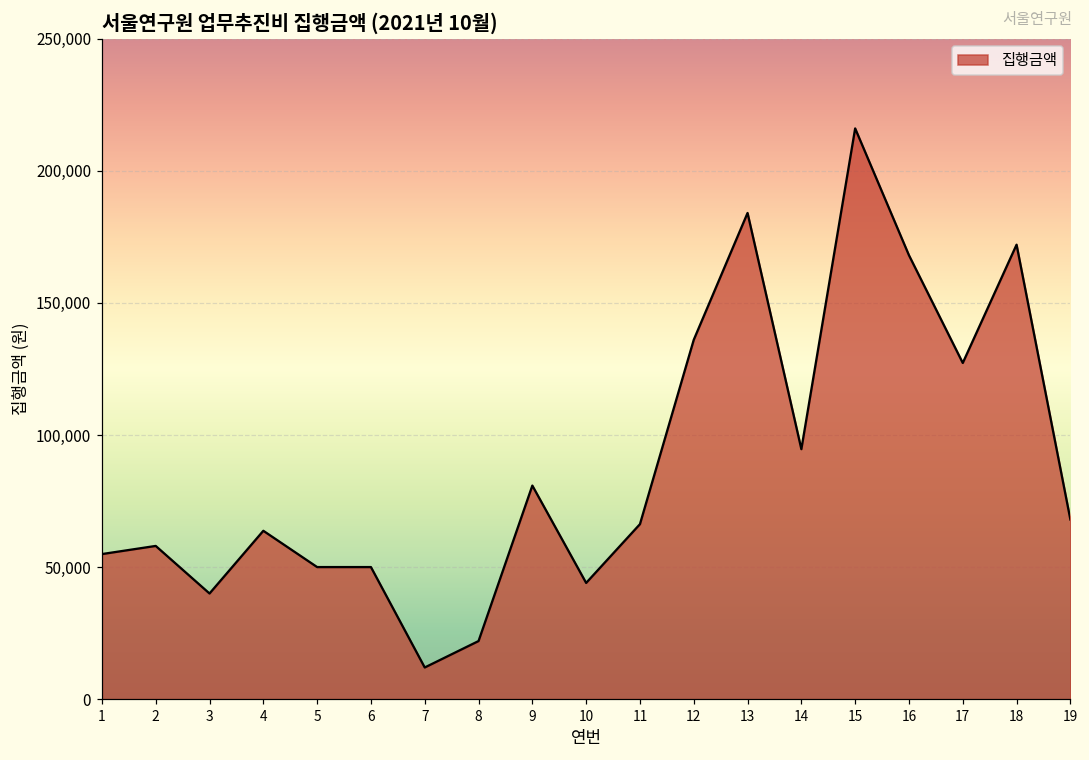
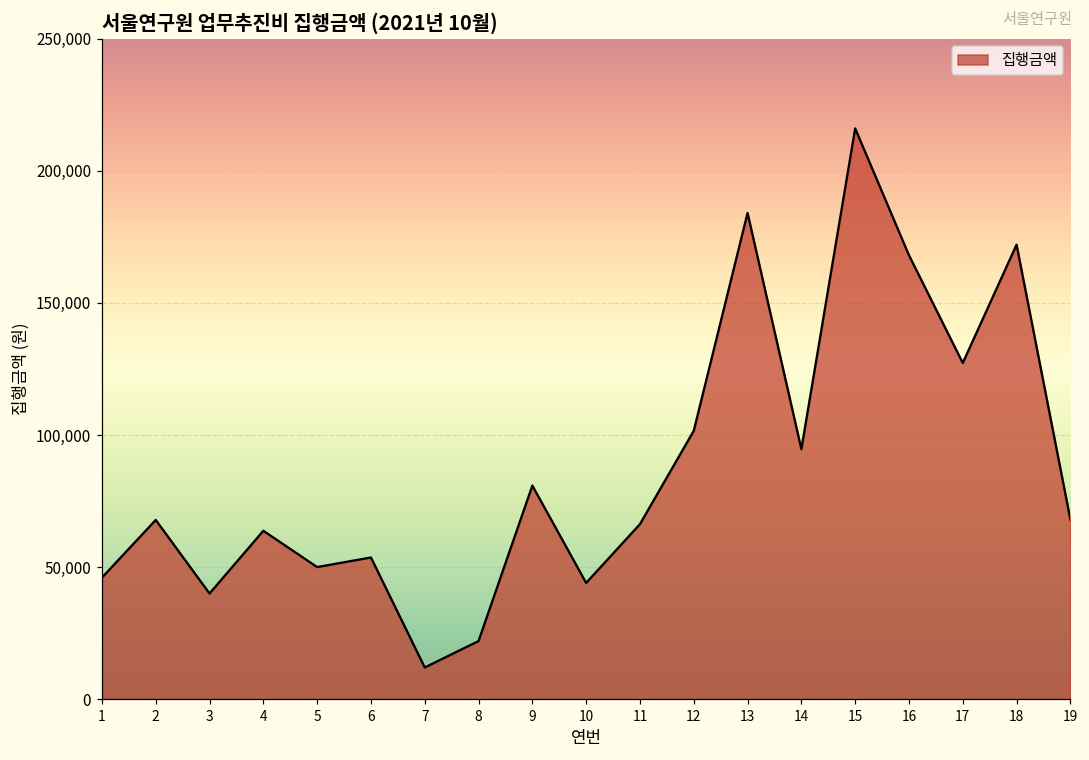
1: 55,000 -> 46,000
2: 58,000 -> 68,000
6: 50,000 -> 54,000
12: 136,000 -> 102,000
